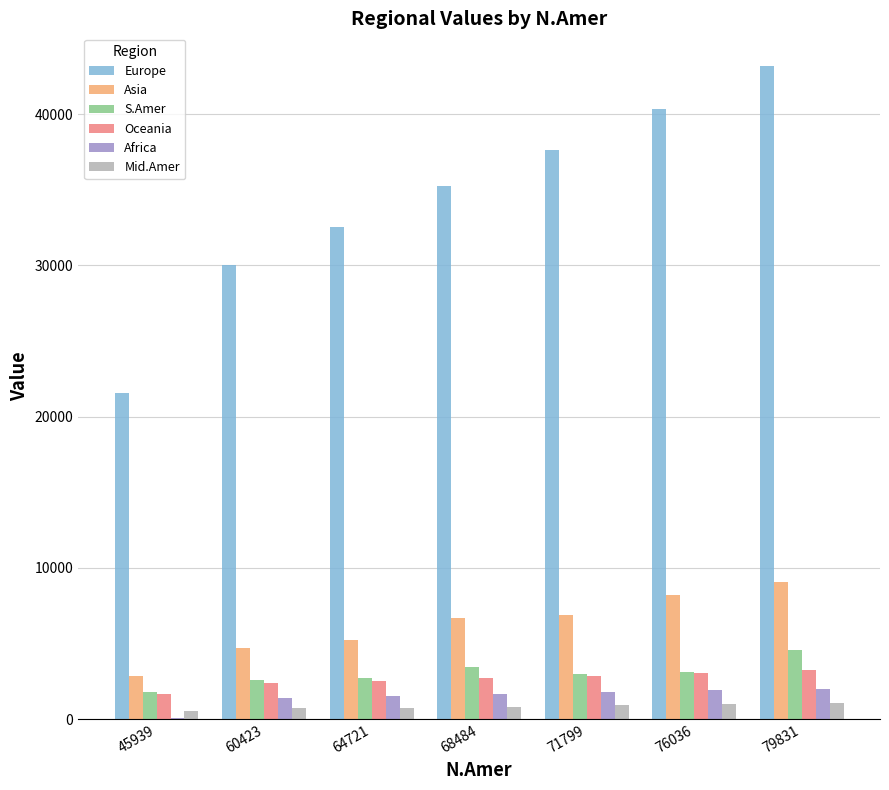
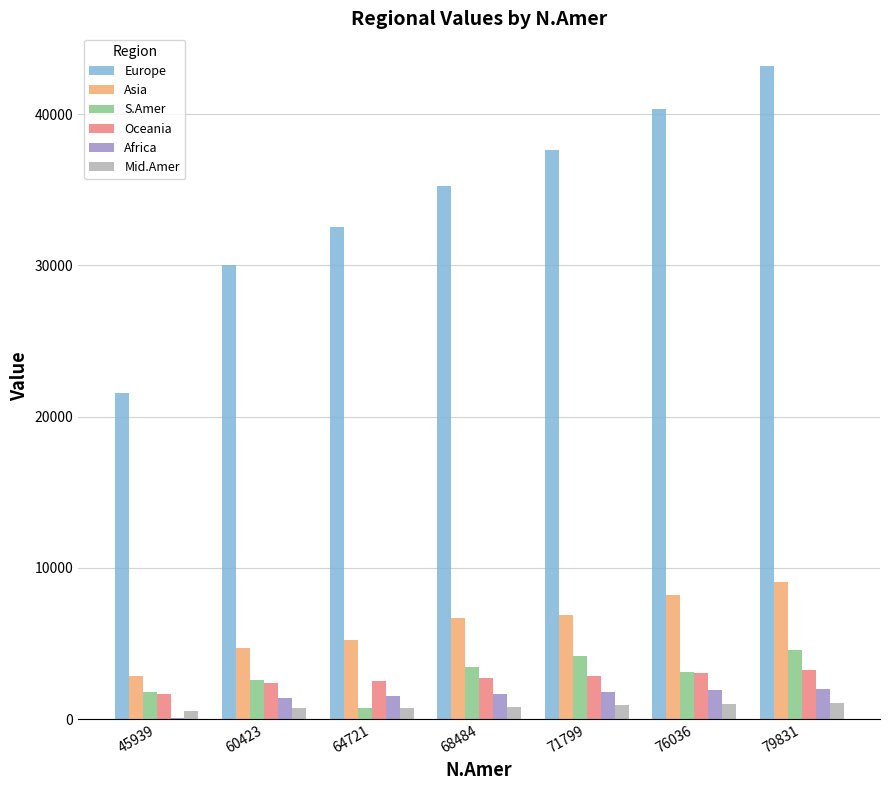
S.Amer, 64721: 2700 -> 700
S.Amer, 71799: 3000 -> 4200
